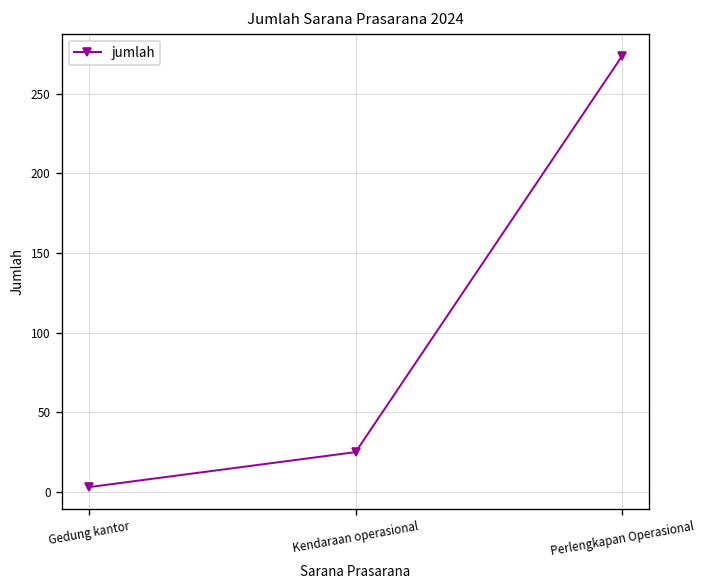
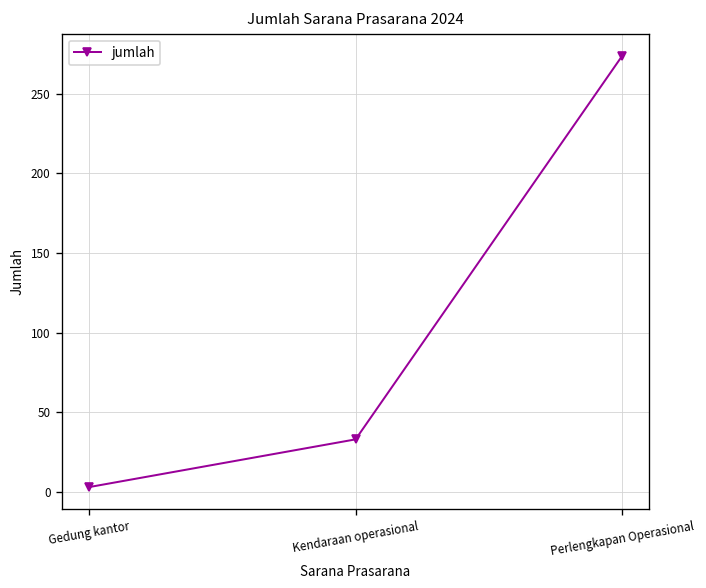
Kendaraan operasional: 25 -> 33
